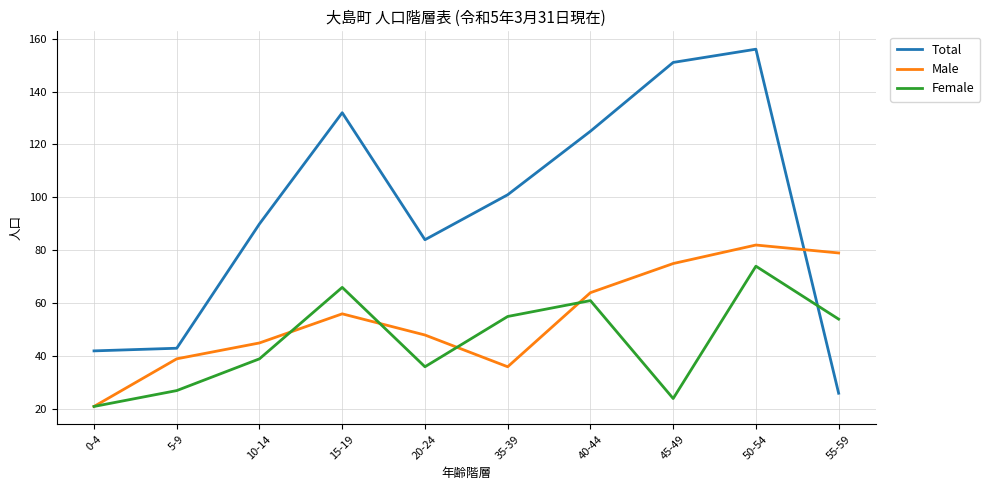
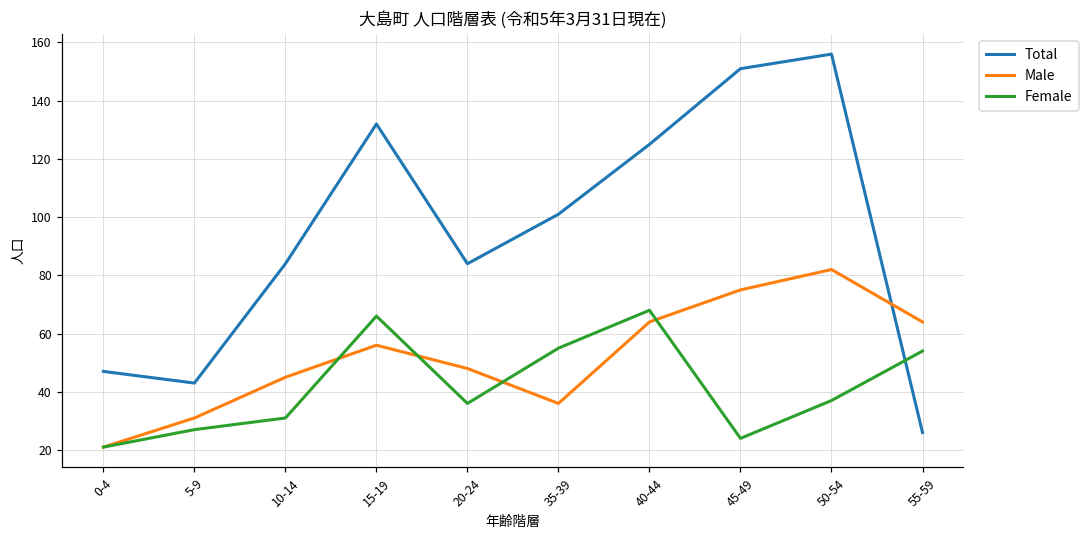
Total, 0-4: 42 -> 47
Male, 5-9: 39 -> 31
Total, 10-14: 90 -> 84
Female, 10-14: 39 -> 31
Female, 40-44: 61 -> 68
Female, 50-54: 74 -> 37
Male, 55-59: 79 -> 64
